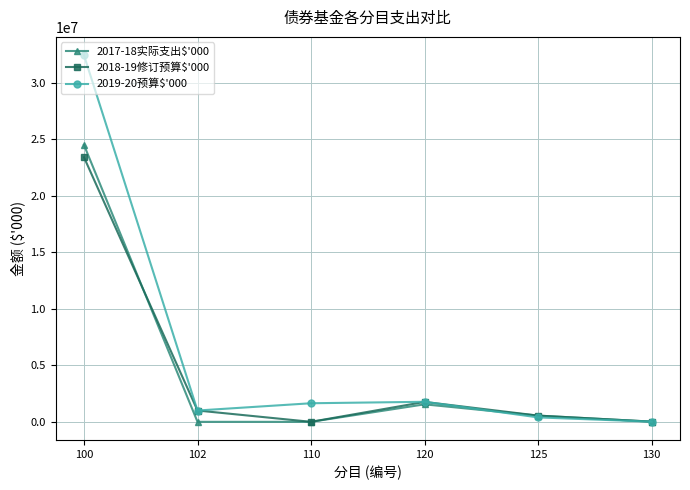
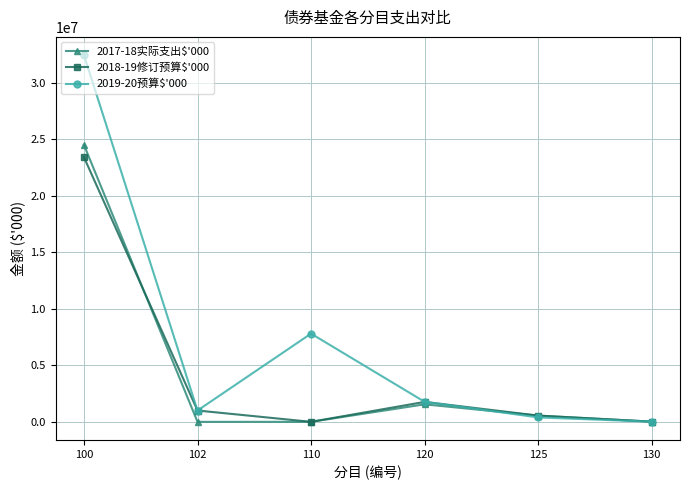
2019-20预算$'000, 110: 1600000 -> 7800000
